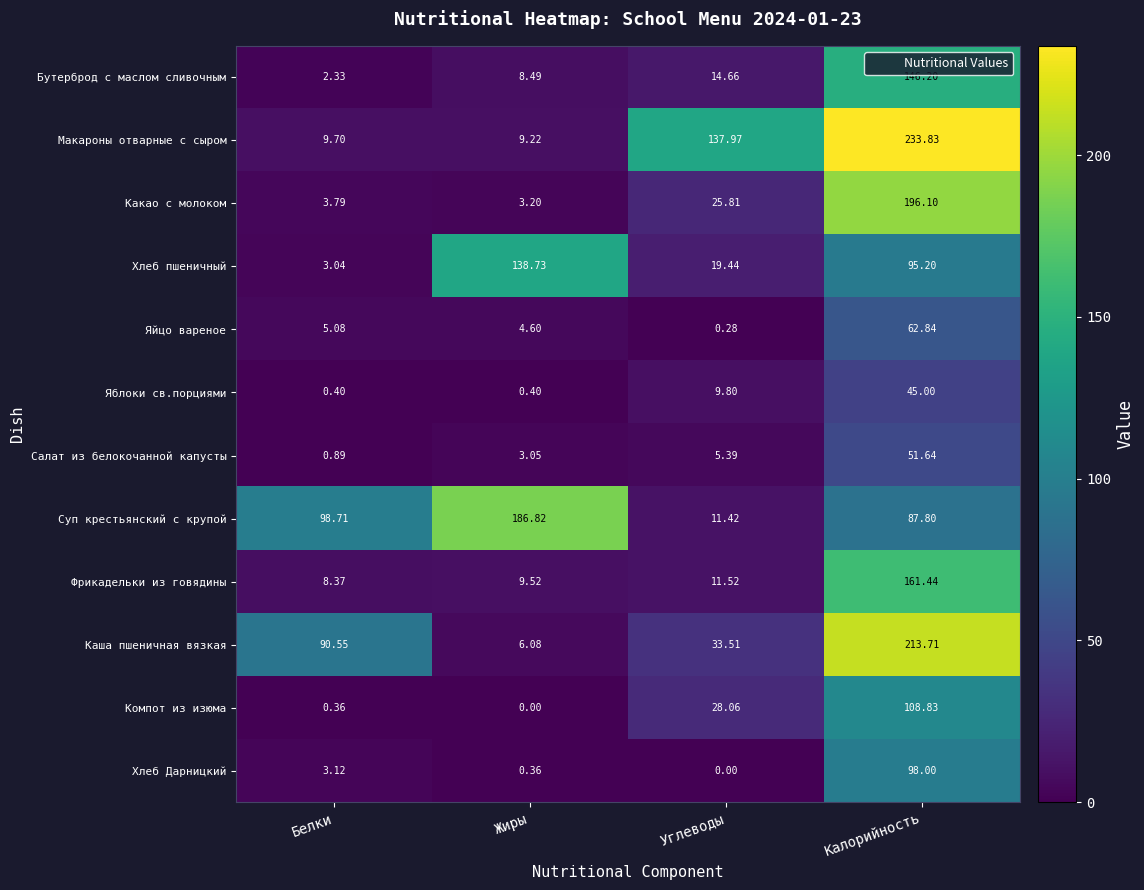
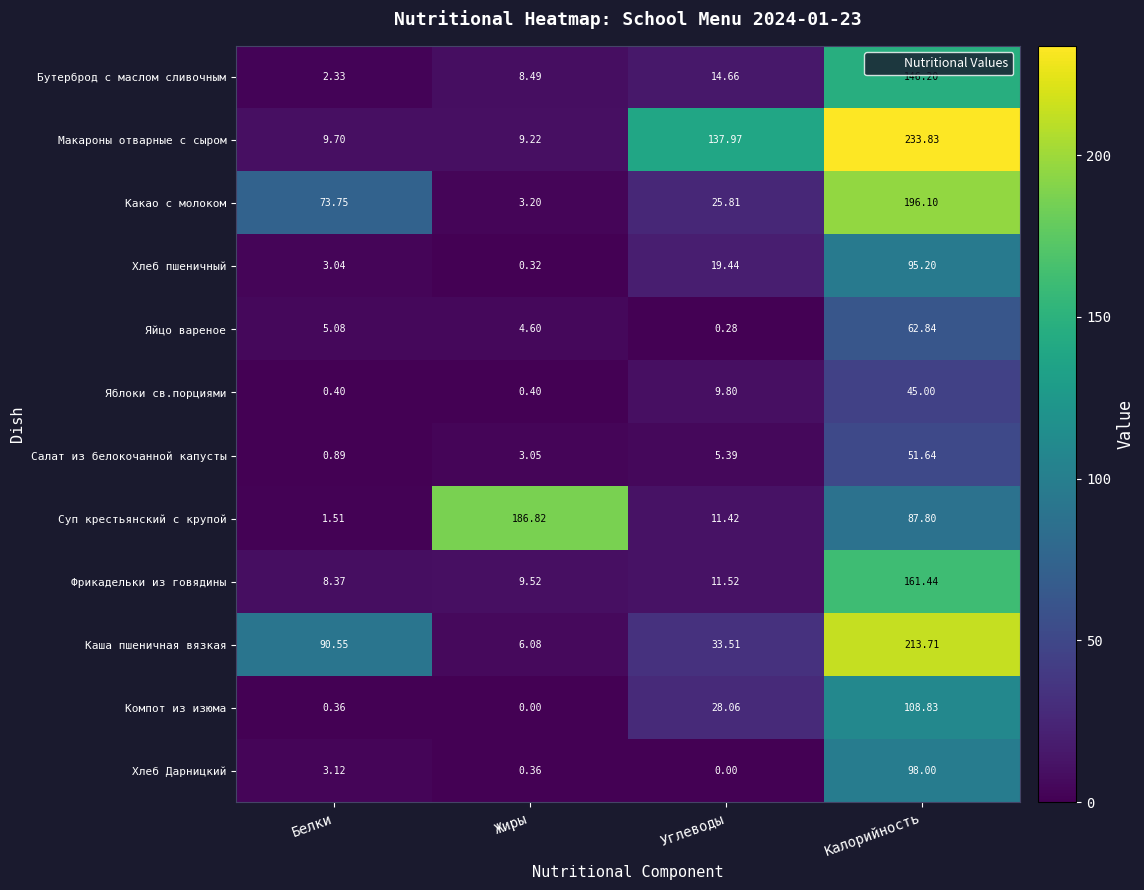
Какао с молоком, Белки: 3.79 -> 73.75
Хлеб пшеничный, Жиры: 138.73 -> 0.32
Суп крестьянский с крупой, Белки: 98.71 -> 1.51
